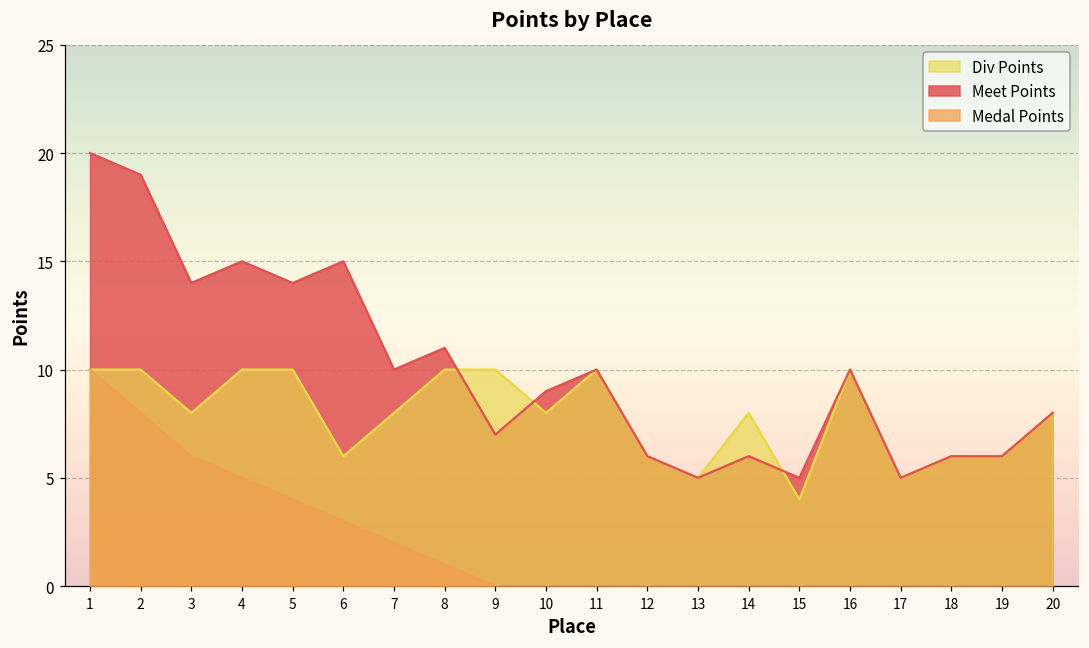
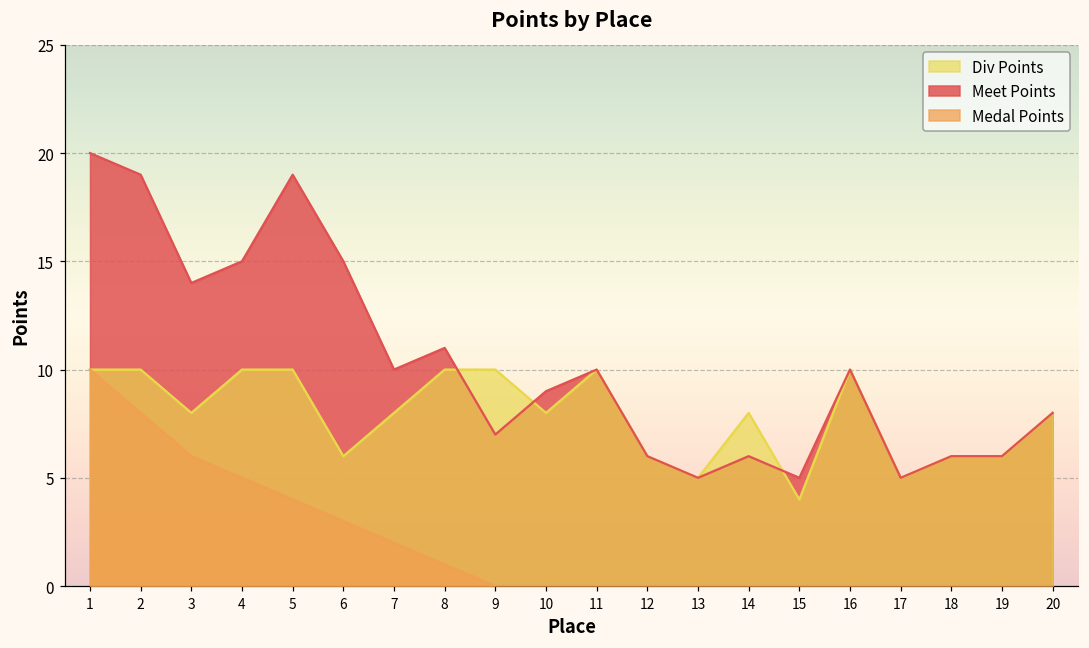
Meet Points, 5: 14 -> 19
